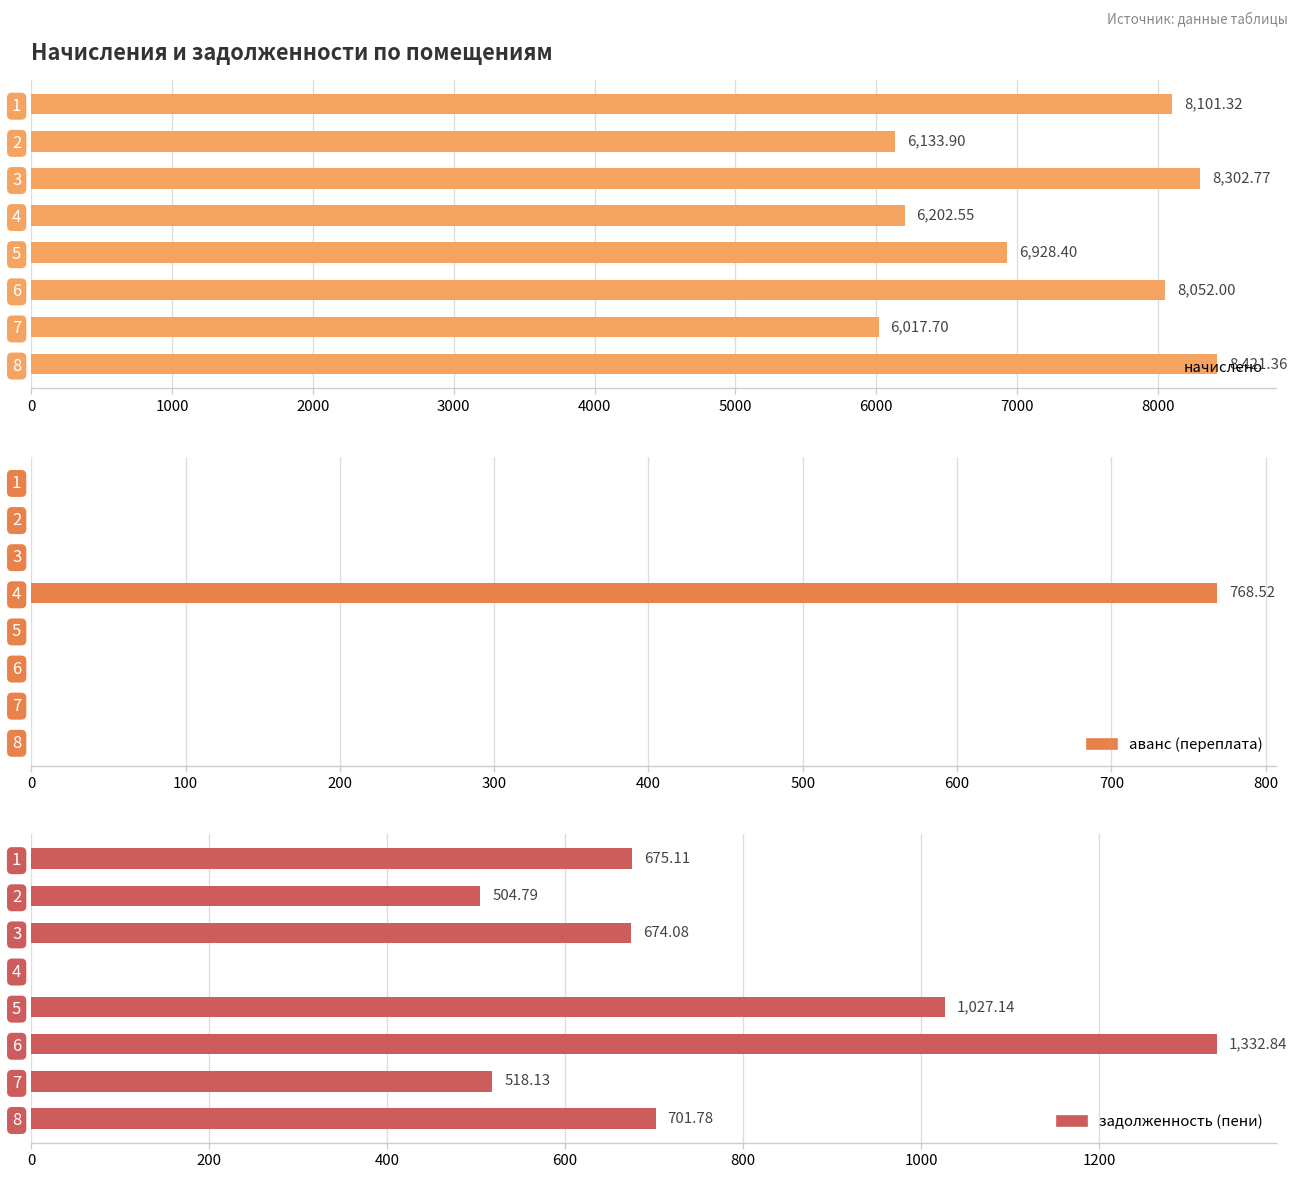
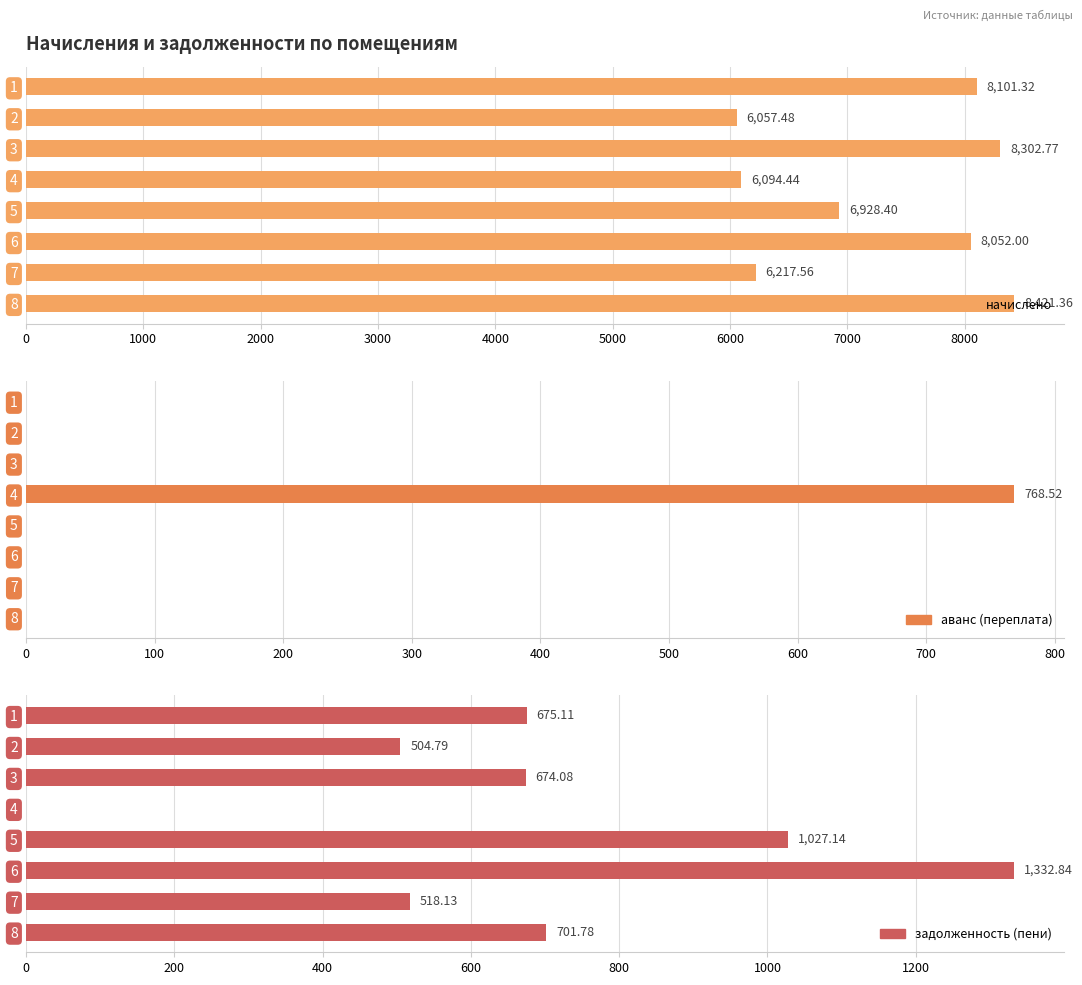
Начисления и задолженности по помещениям, 2: 6,133.90 -> 6,057.48
Начисления и задолженности по помещениям, 4: 6,202.55 -> 6,094.44
Начисления и задолженности по помещениям, 7: 6,017.70 -> 6,217.56
